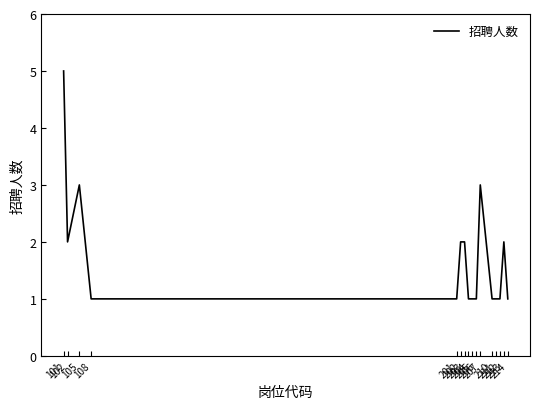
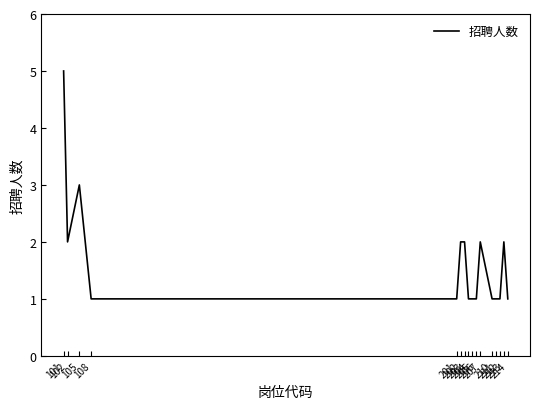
207: 3 -> 2
